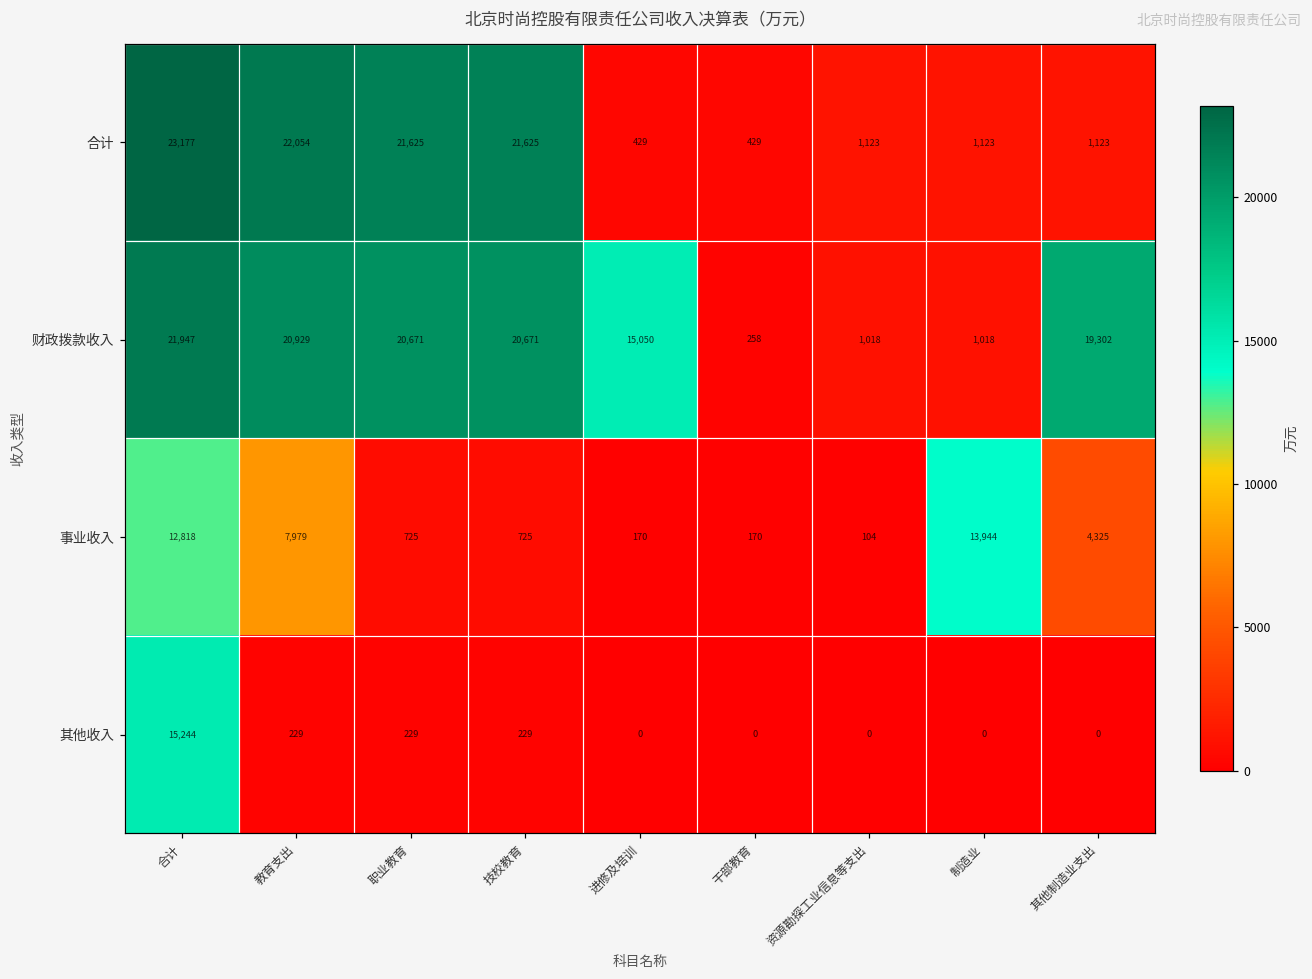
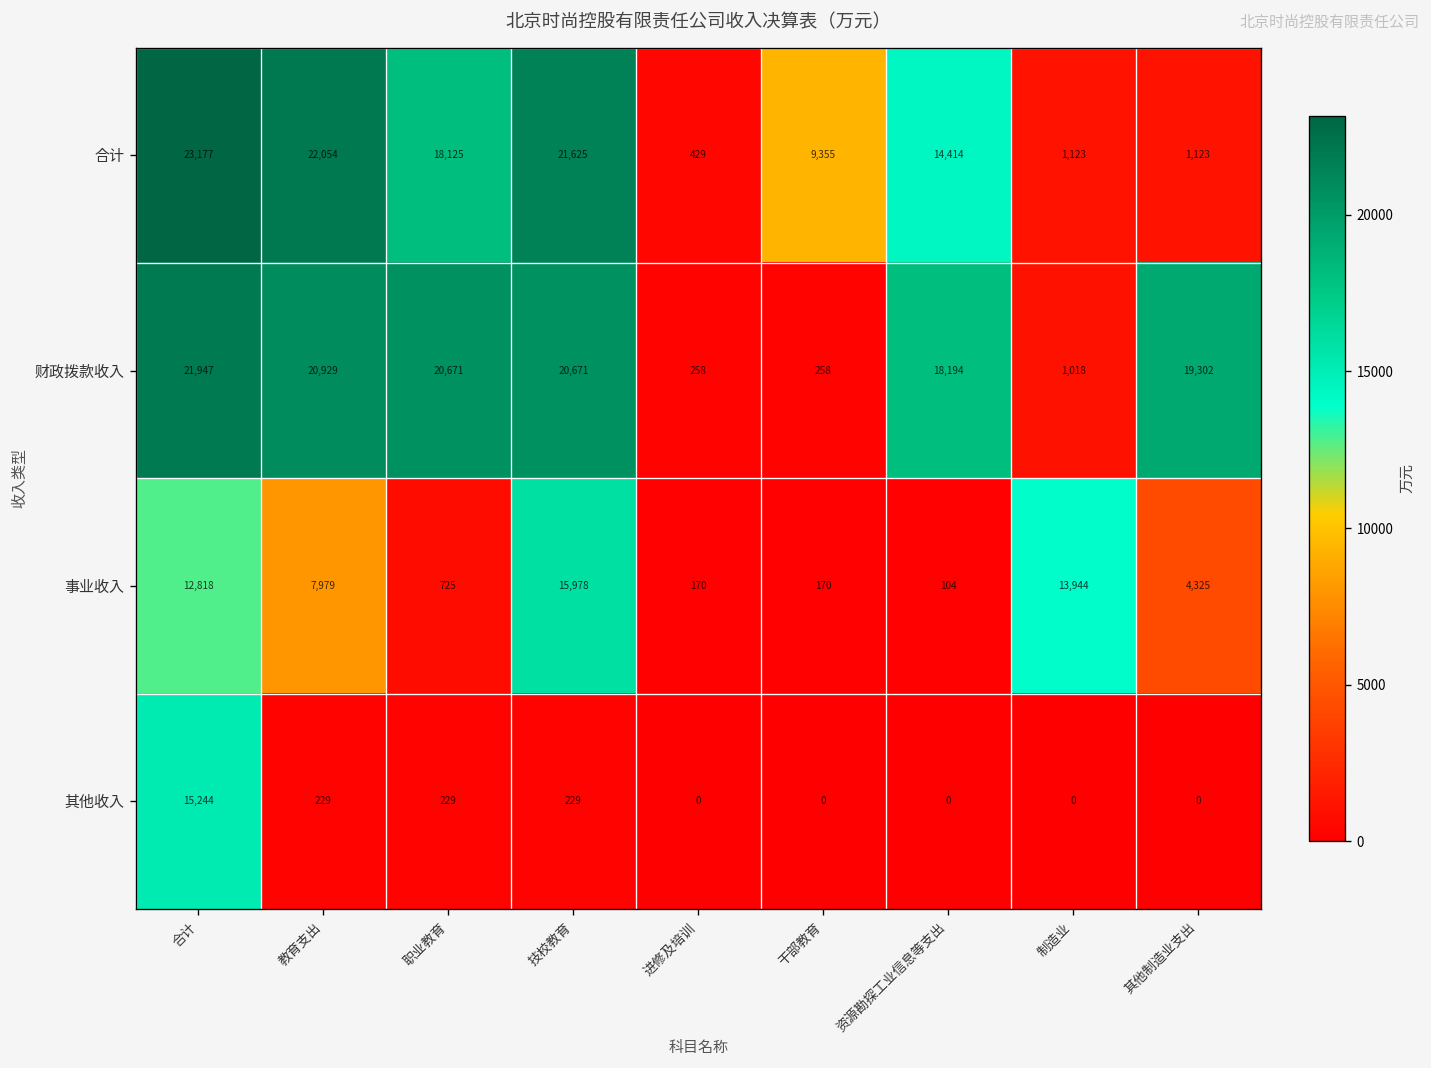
合计, 职业教育: 21,625 -> 18,125
合计, 干部教育: 429 -> 9,355
合计, 资源勘探工业信息等支出: 1,123 -> 14,414
财政拨款收入, 进修及培训: 15,050 -> 258
财政拨款收入, 资源勘探工业信息等支出: 1,018 -> 18,194
事业收入, 技校教育: 725 -> 15,978
